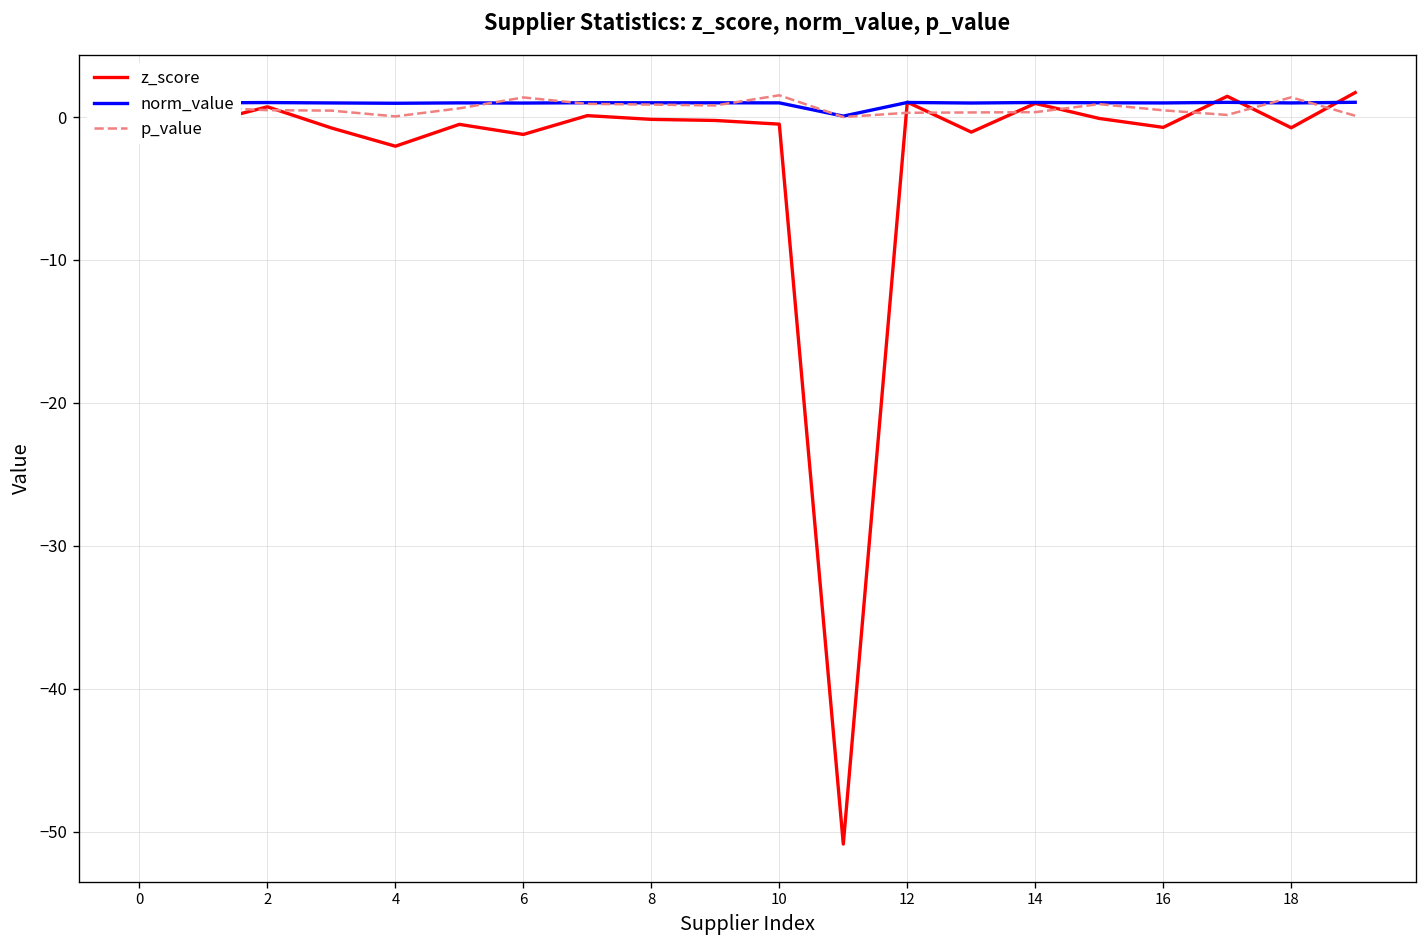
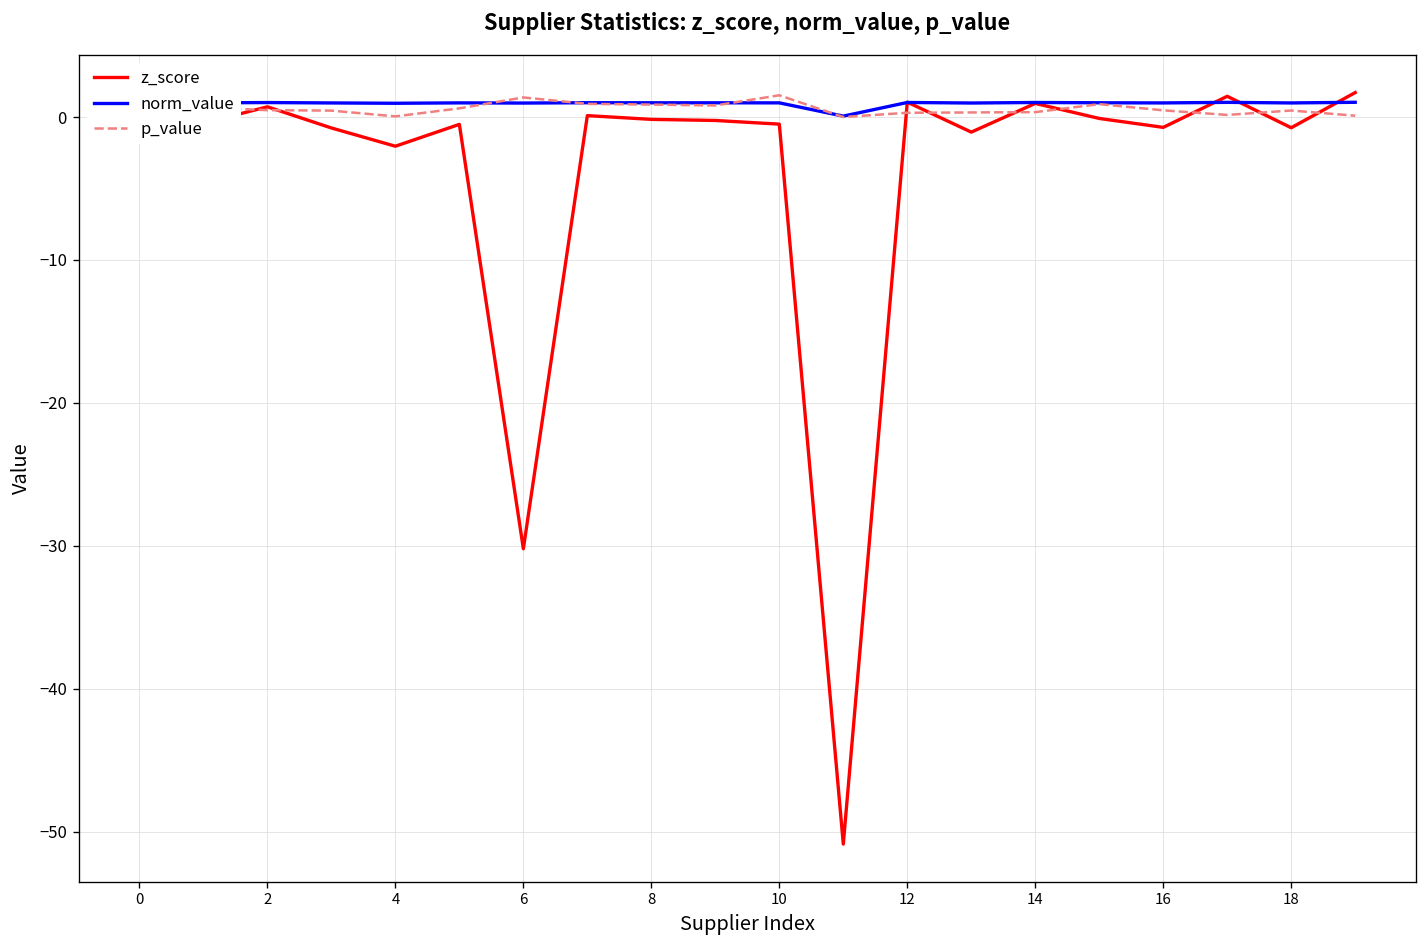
z_score, 6: -1.2 -> -30.2
p_value, 18: 1.4 -> 0.5
